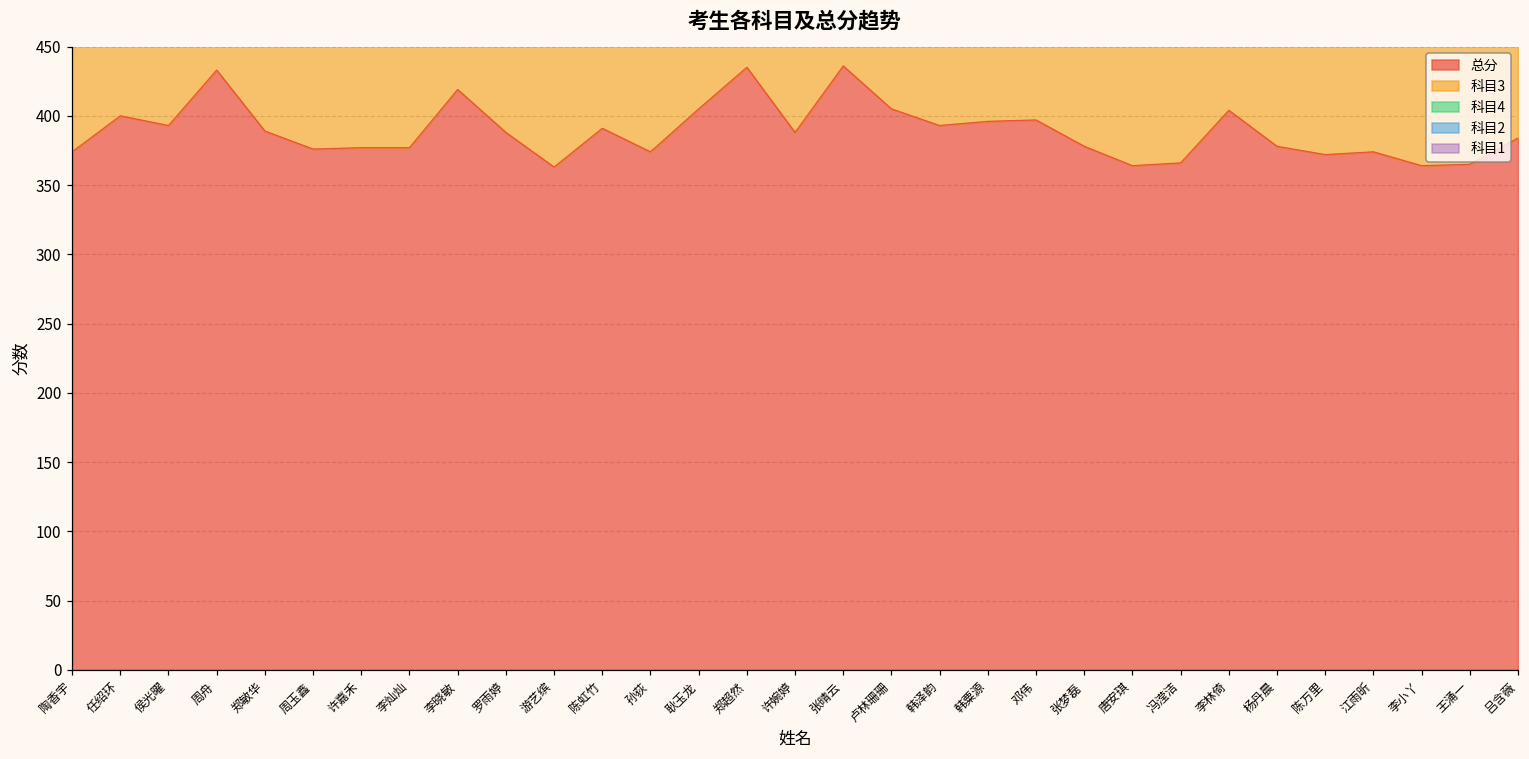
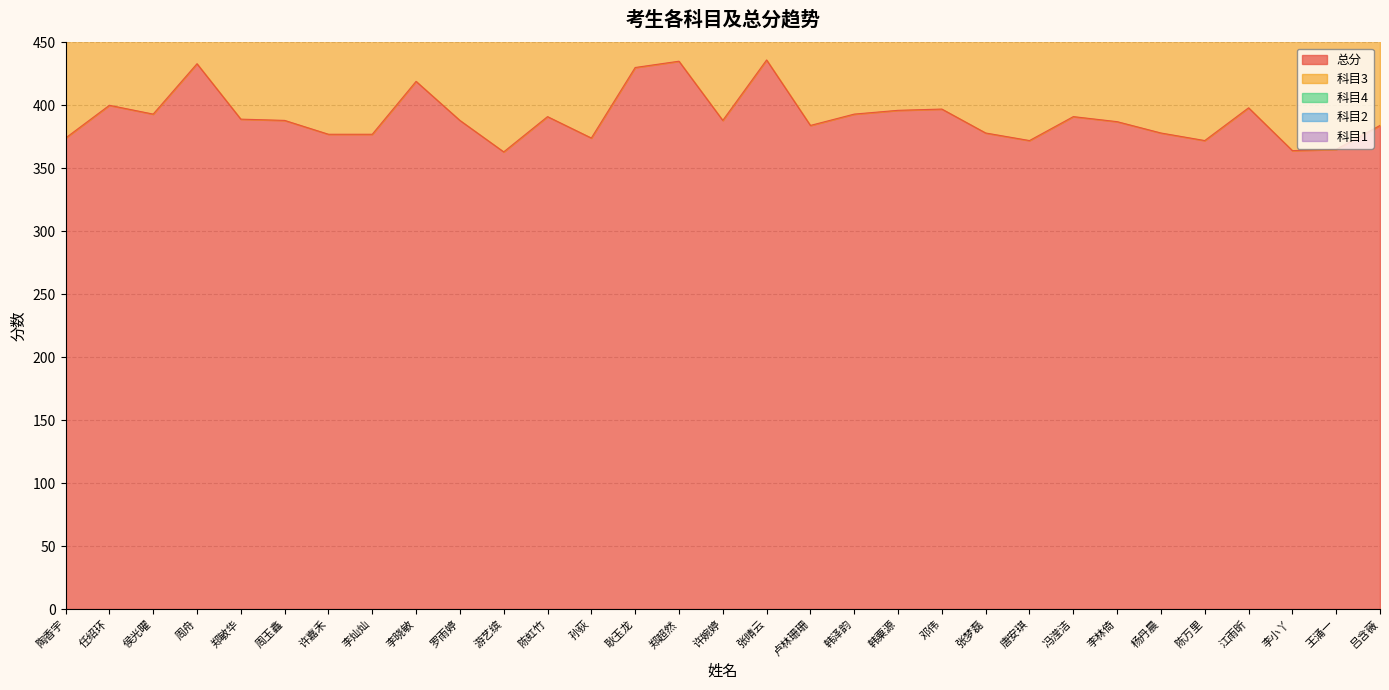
总分, 周玉鑫: 376 -> 388
总分, 耿玉龙: 405 -> 430
总分, 卢林珊珊: 405 -> 384
总分, 唐安琪: 364 -> 372
总分, 冯滢洁: 366 -> 391
总分, 李林倚: 404 -> 387
总分, 江雨昕: 374 -> 398
